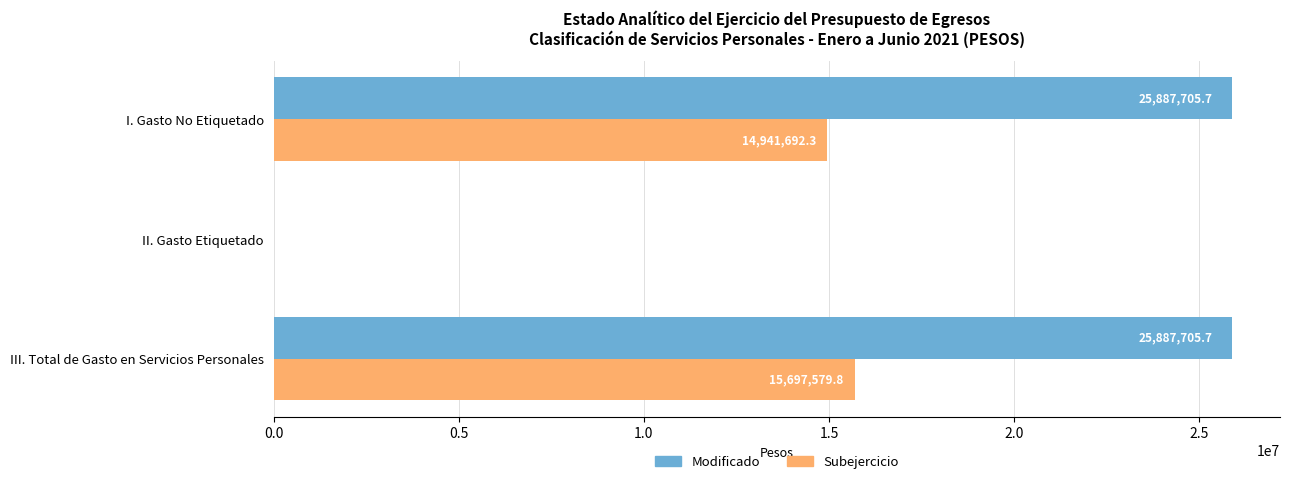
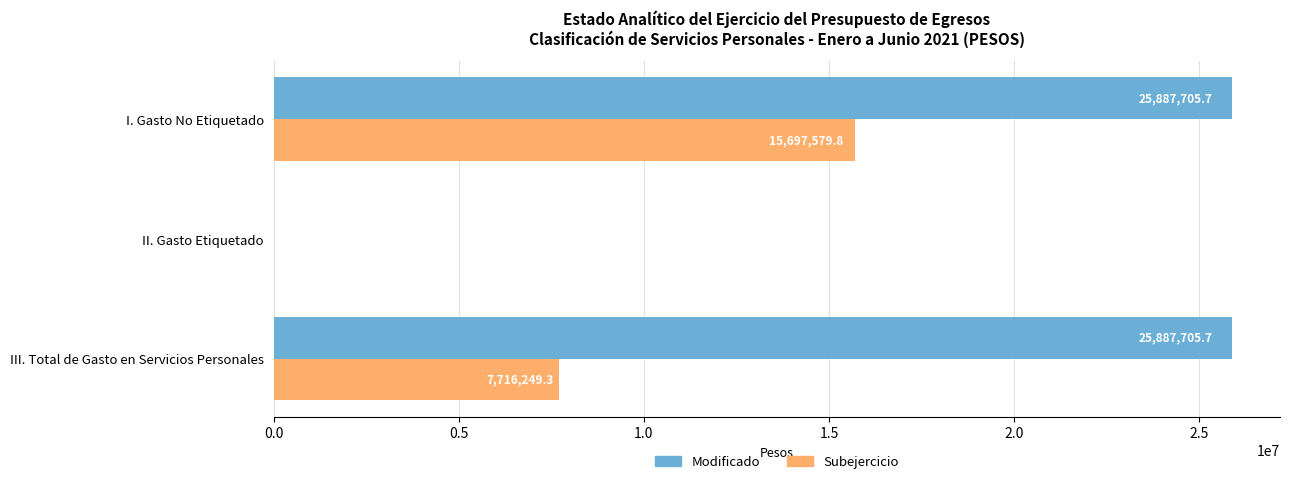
Subejercicio, I. Gasto No Etiquetado: 14,941,692.3 -> 15,697,579.8
Subejercicio, III. Total de Gasto en Servicios Personales: 15,697,579.8 -> 7,716,249.3
